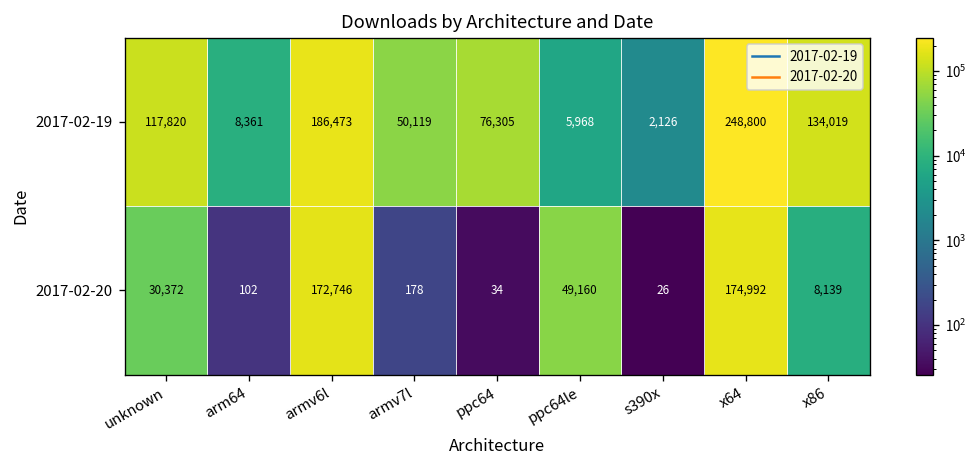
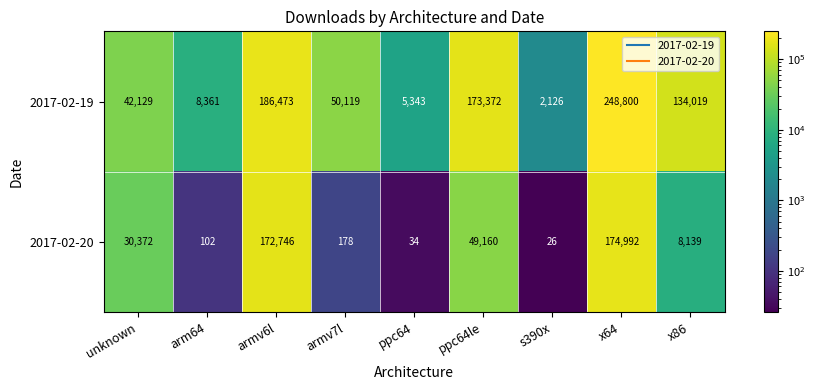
2017-02-19, unknown: 117,820 -> 42,129
2017-02-19, ppc64: 76,305 -> 5,343
2017-02-19, ppc64le: 5,968 -> 173,372
